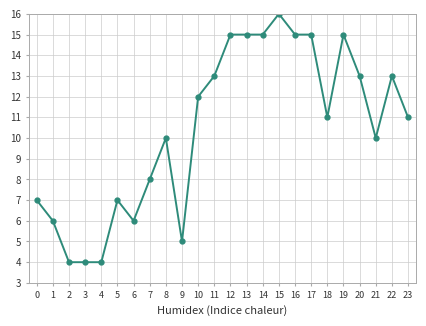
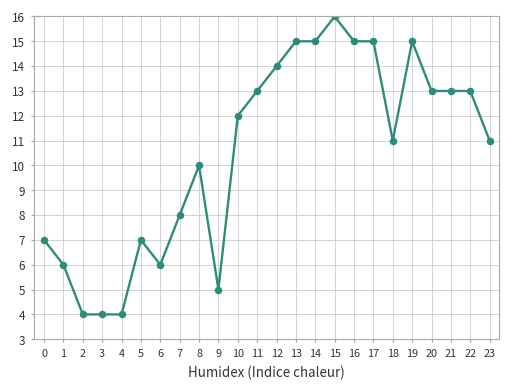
12: 15 -> 14
21: 10 -> 13
